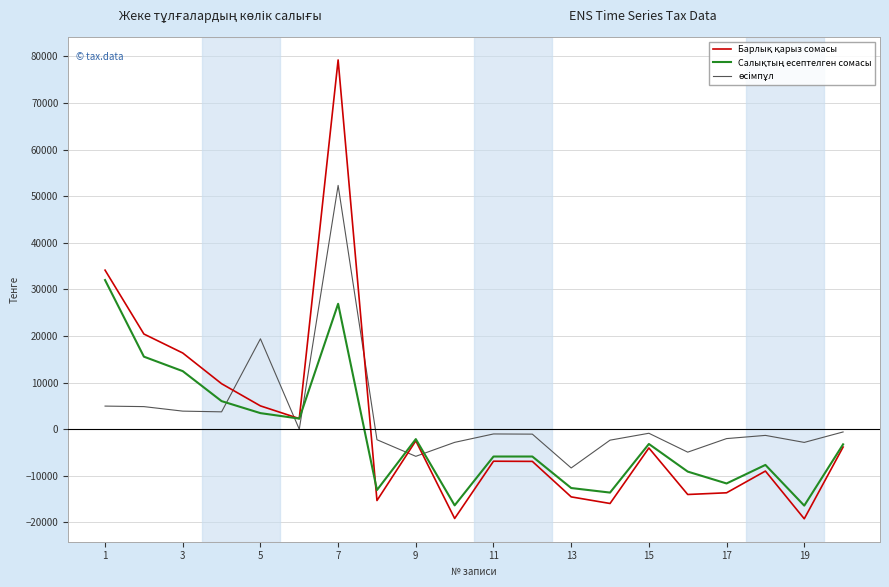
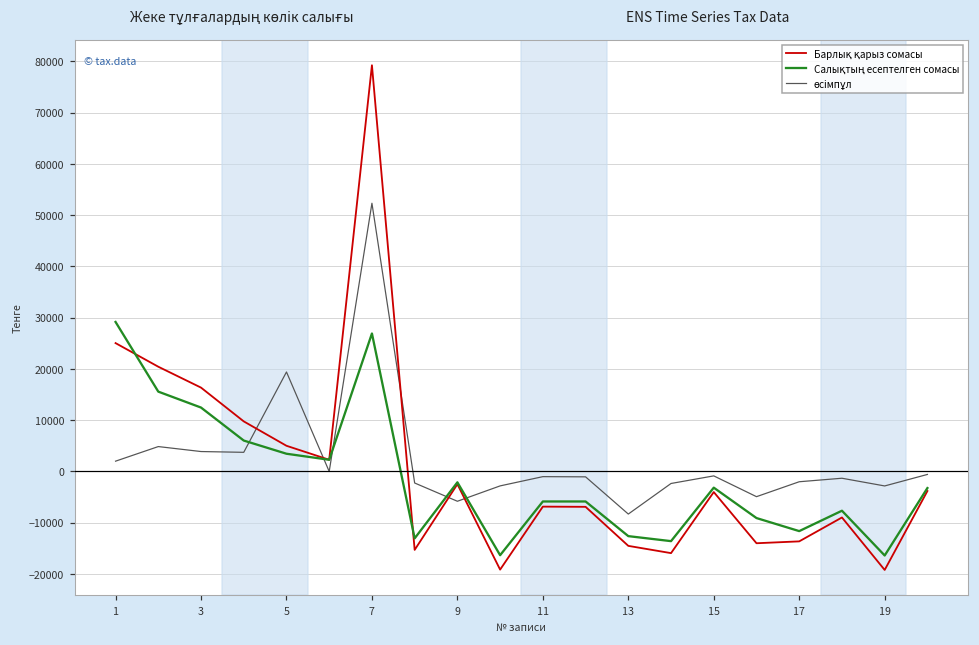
Барлық қарыз сомасы, 1: 34000 -> 25000
Салықтың есептелген сомасы, 1: 32000 -> 29000
өсімпұл, 1: 5000 -> 2000
